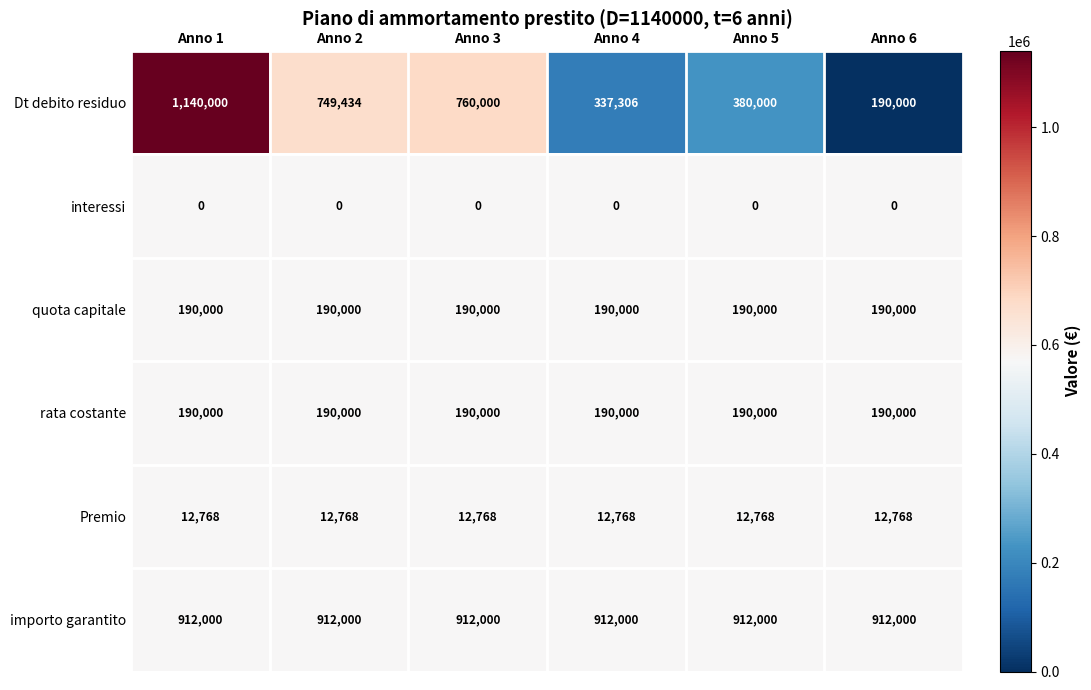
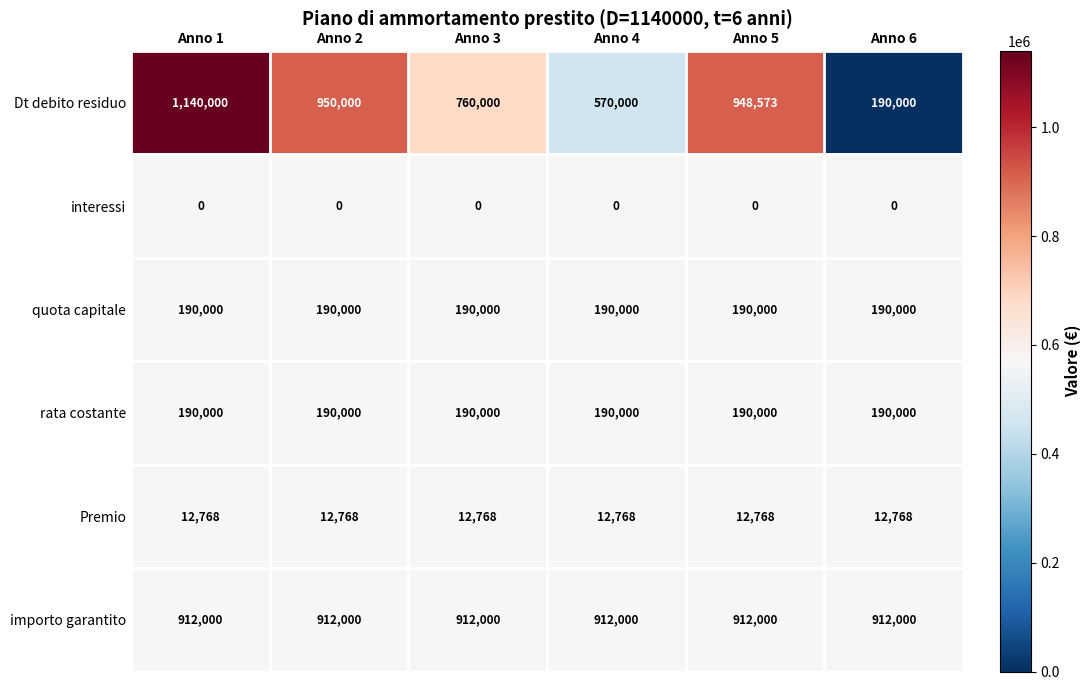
Dt debito residuo, Anno 2: 749,434 -> 950,000
Dt debito residuo, Anno 4: 337,306 -> 570,000
Dt debito residuo, Anno 5: 380,000 -> 948,573
